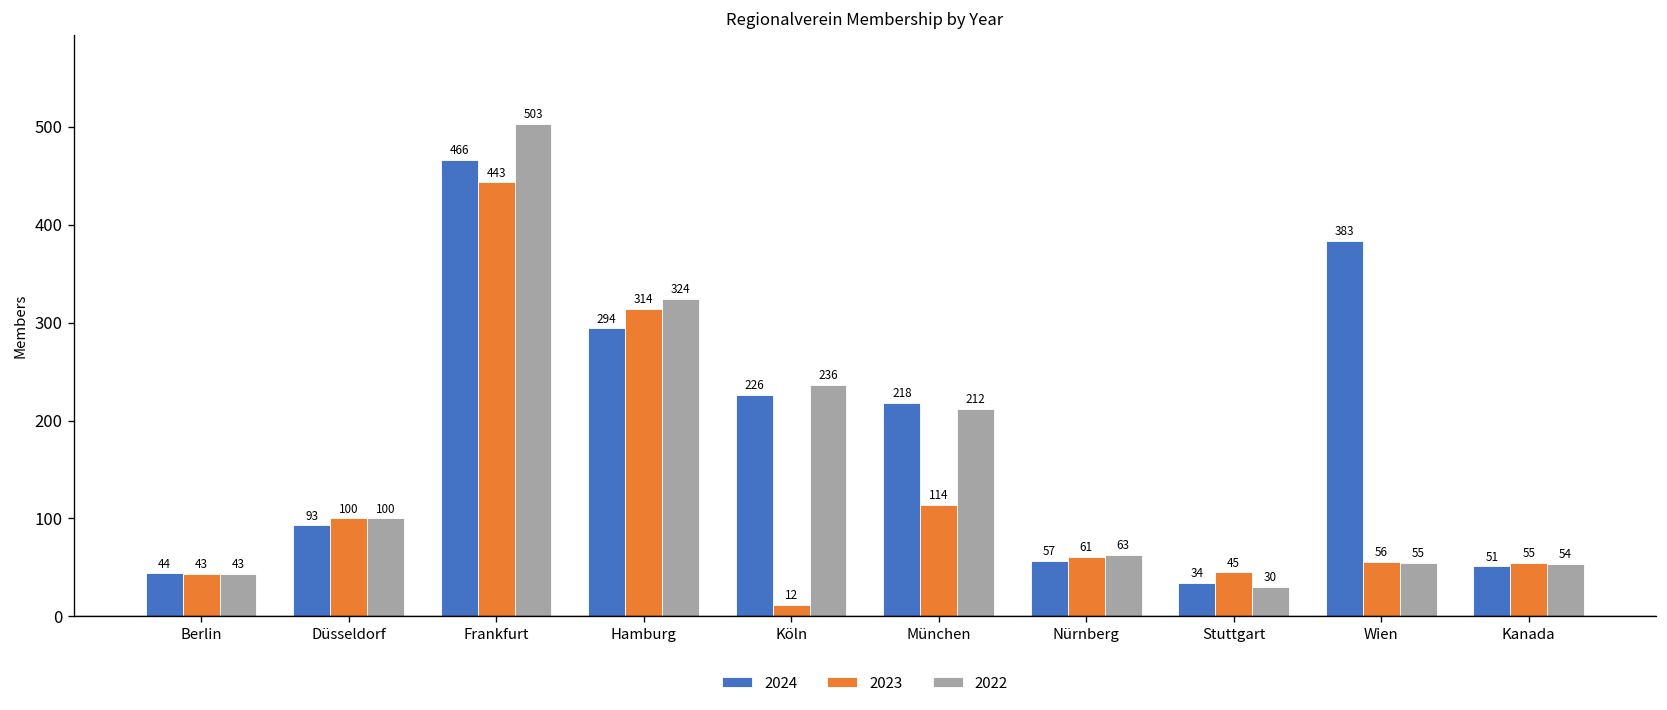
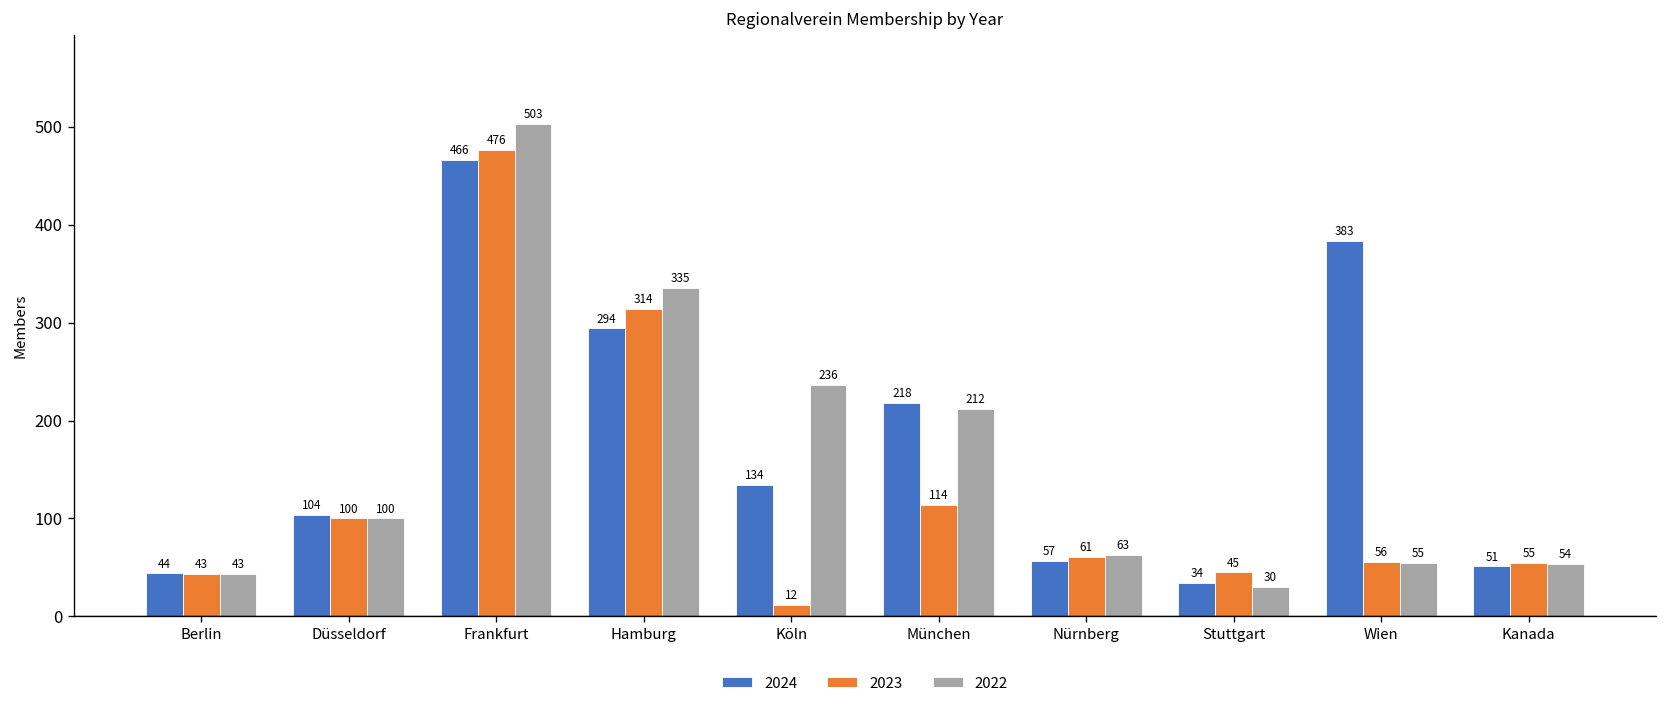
2024, Düsseldorf: 93 -> 104
2023, Frankfurt: 443 -> 476
2022, Hamburg: 324 -> 335
2024, Köln: 226 -> 134
